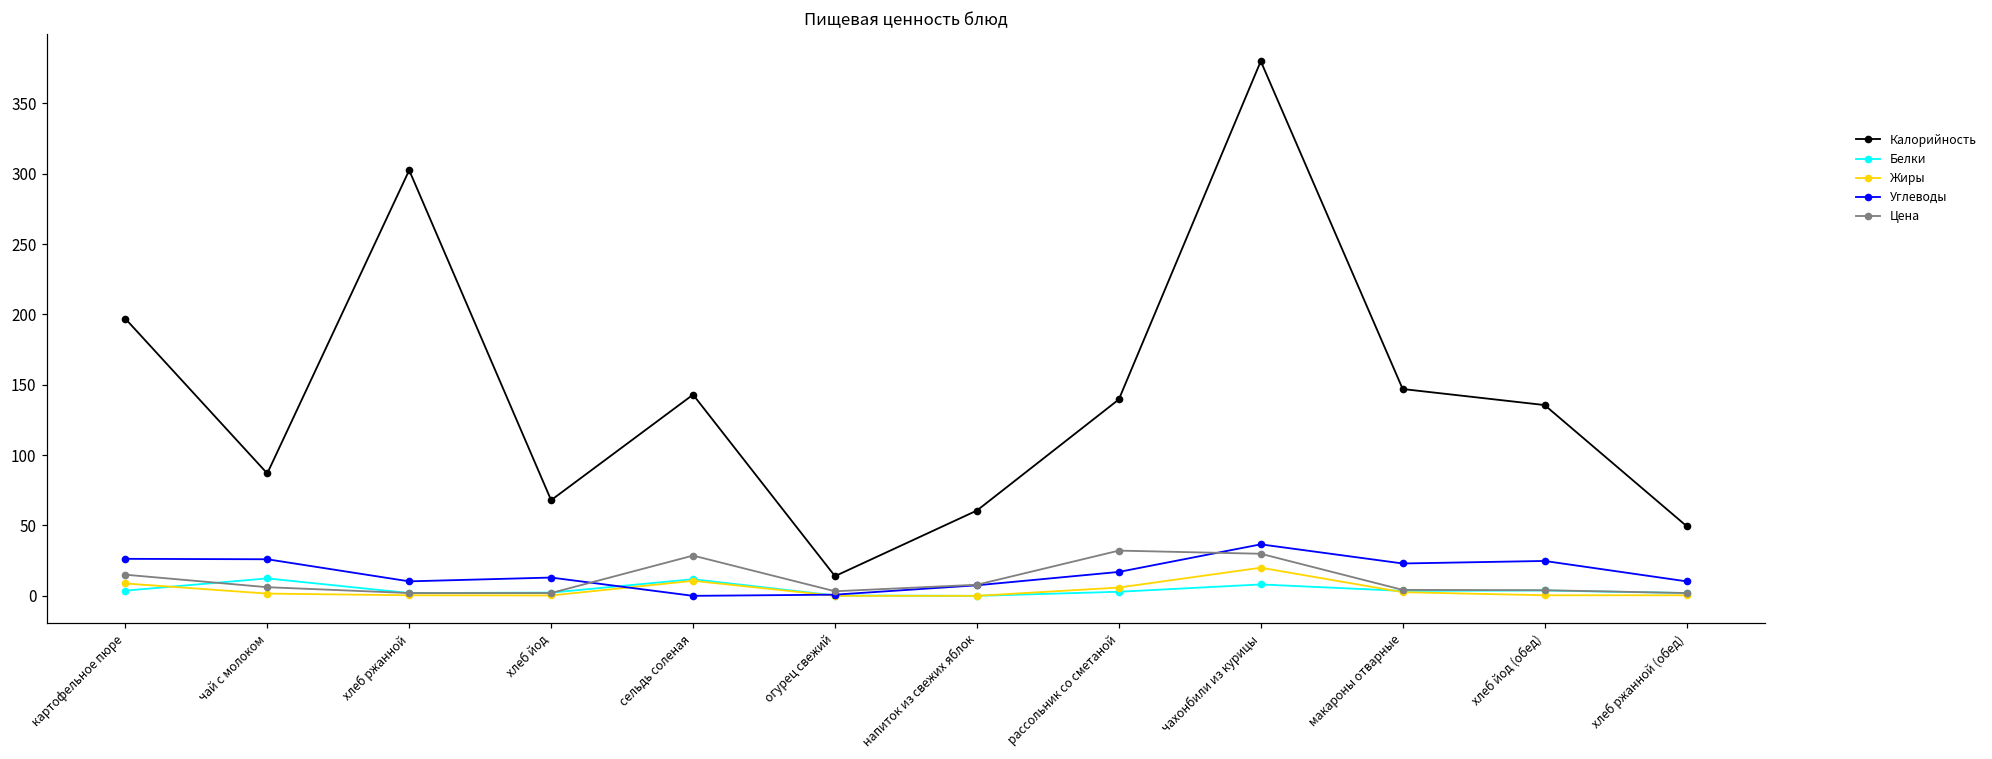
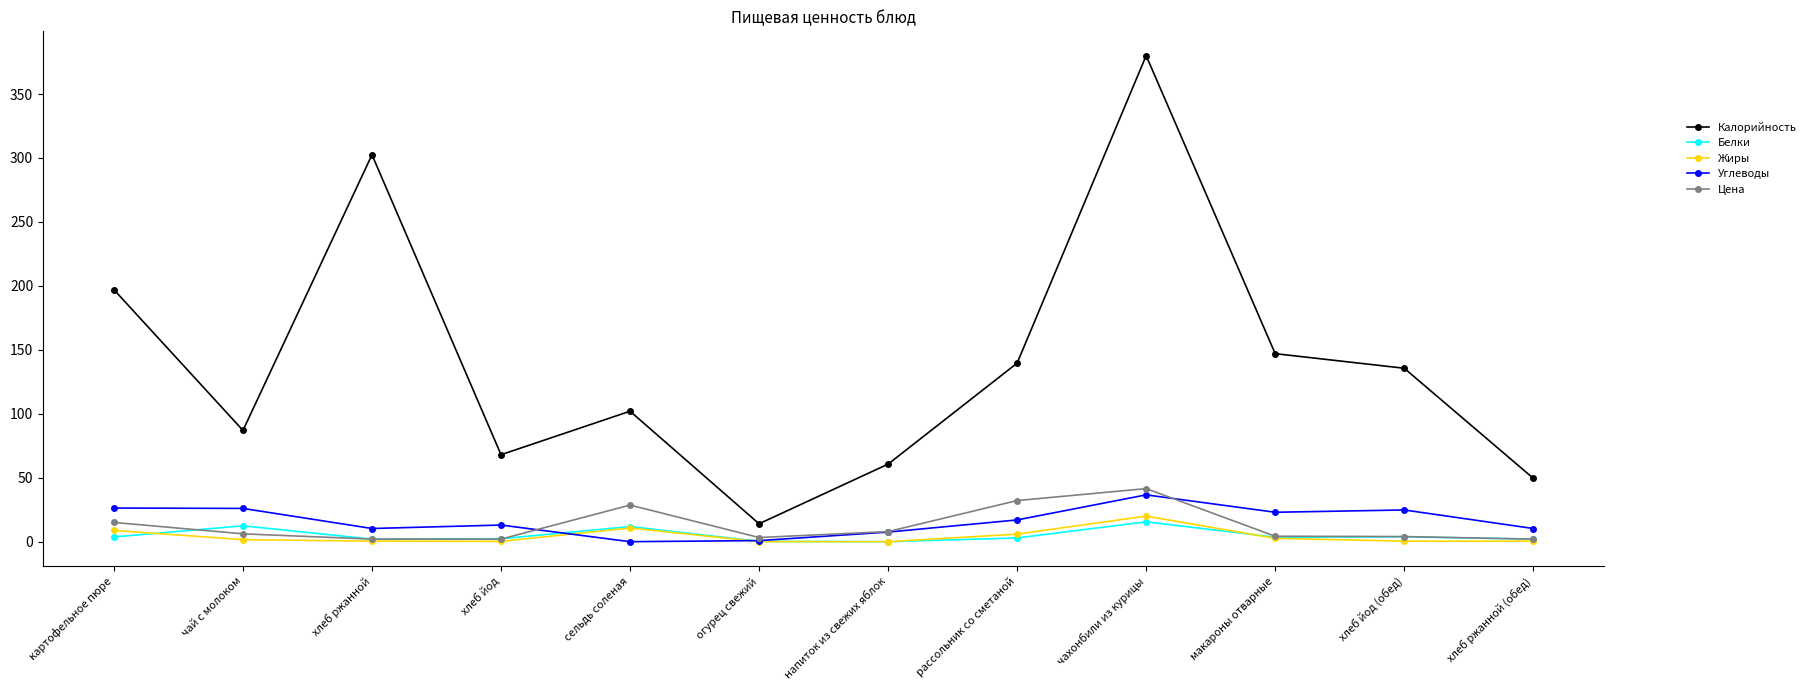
Калорийность, сельдь соленая: 143 -> 102
Белки, чахонбили из курицы: 8 -> 16
Цена, чахонбили из курицы: 30 -> 41
